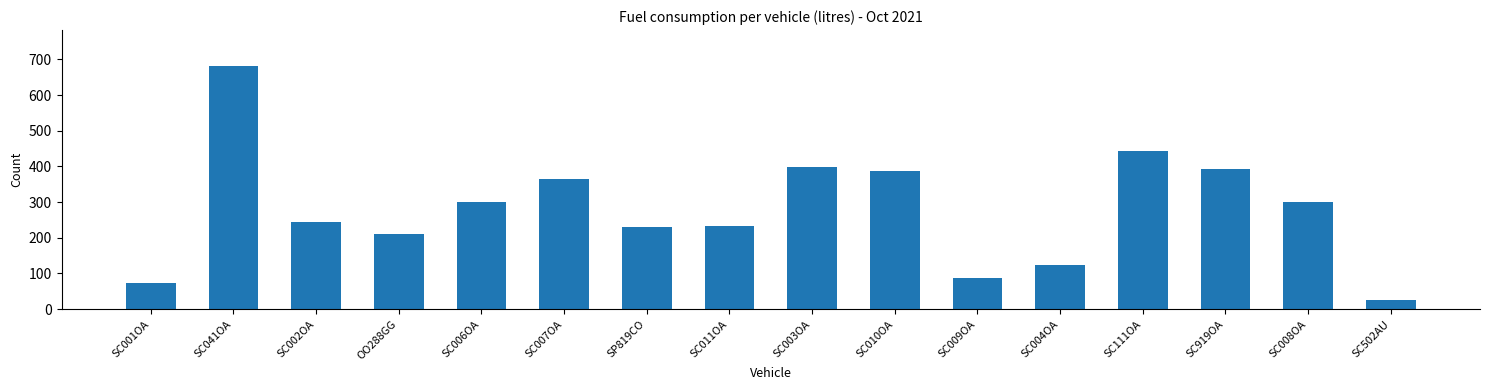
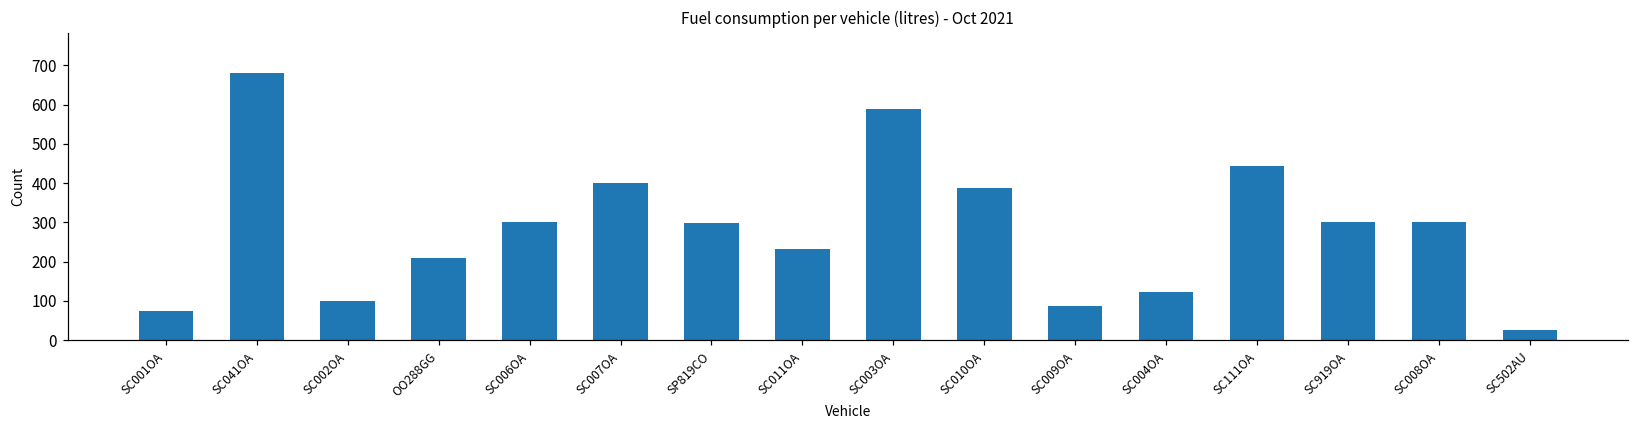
SC002OA: 240 -> 100
SC007OA: 360 -> 400
SP819CO: 230 -> 300
SC003OA: 400 -> 590
SC919OA: 390 -> 300
